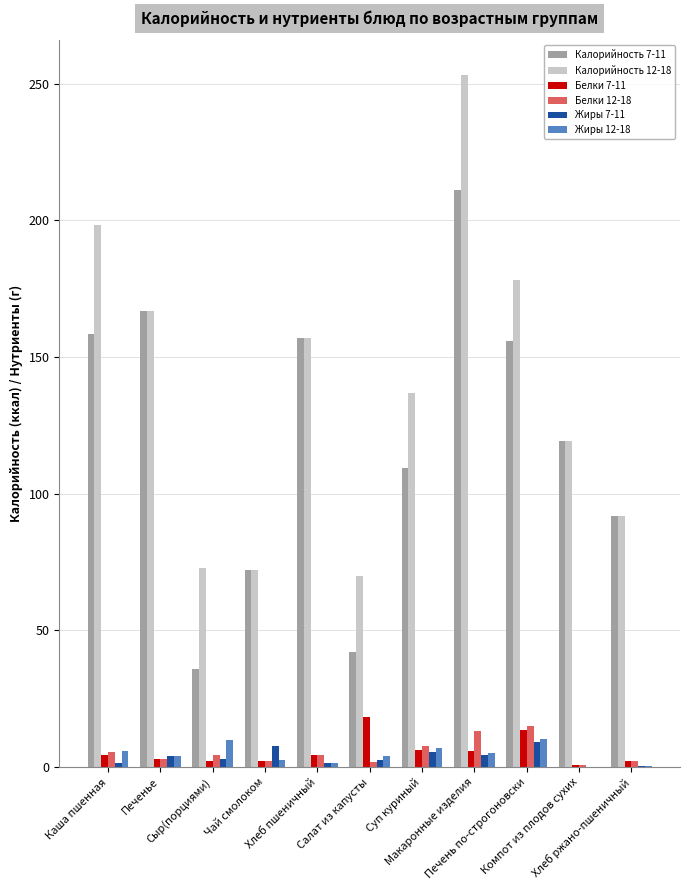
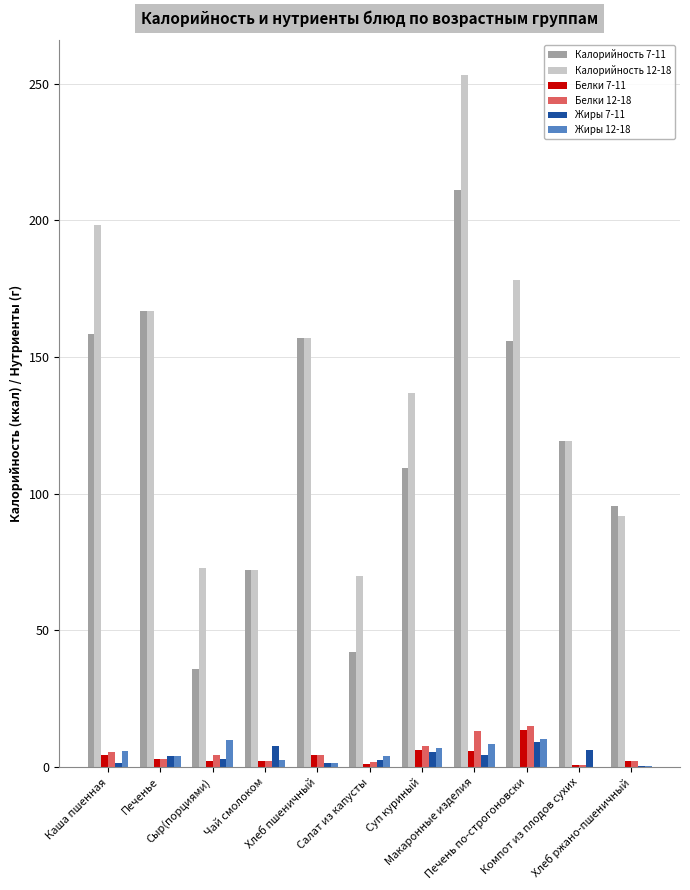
Белки 7-11, Салат из капусты: 18 -> 1
Жиры 12-18, Макаронные изделия: 5 -> 9
Жиры 7-11, Компот из плодов сухих: 0 -> 6
Калорийность 7-11, Хлеб ржано-пшеничный: 92 -> 95
